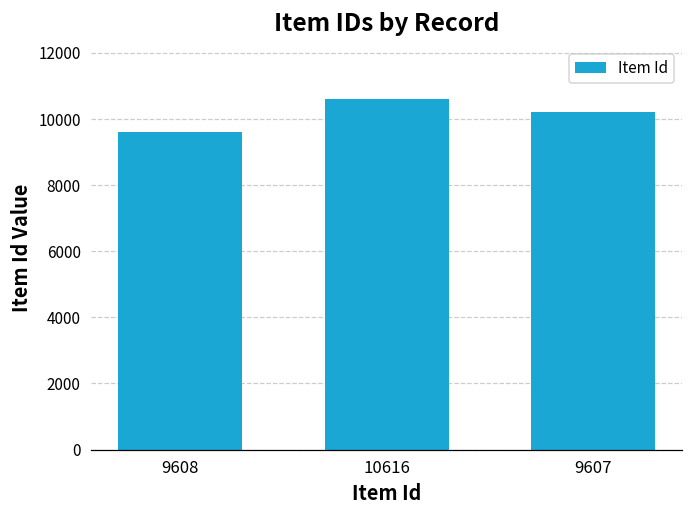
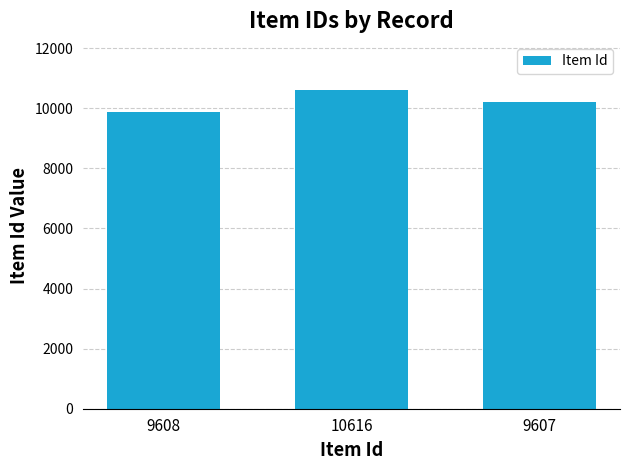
9608: 9600 -> 9900
